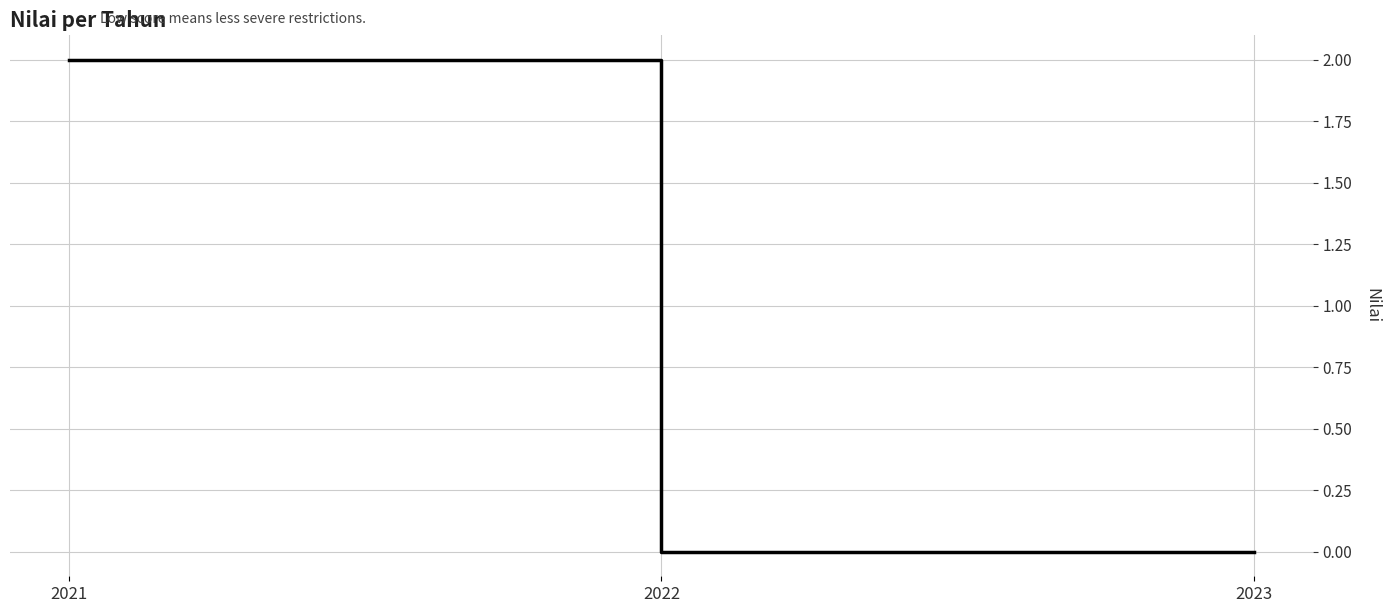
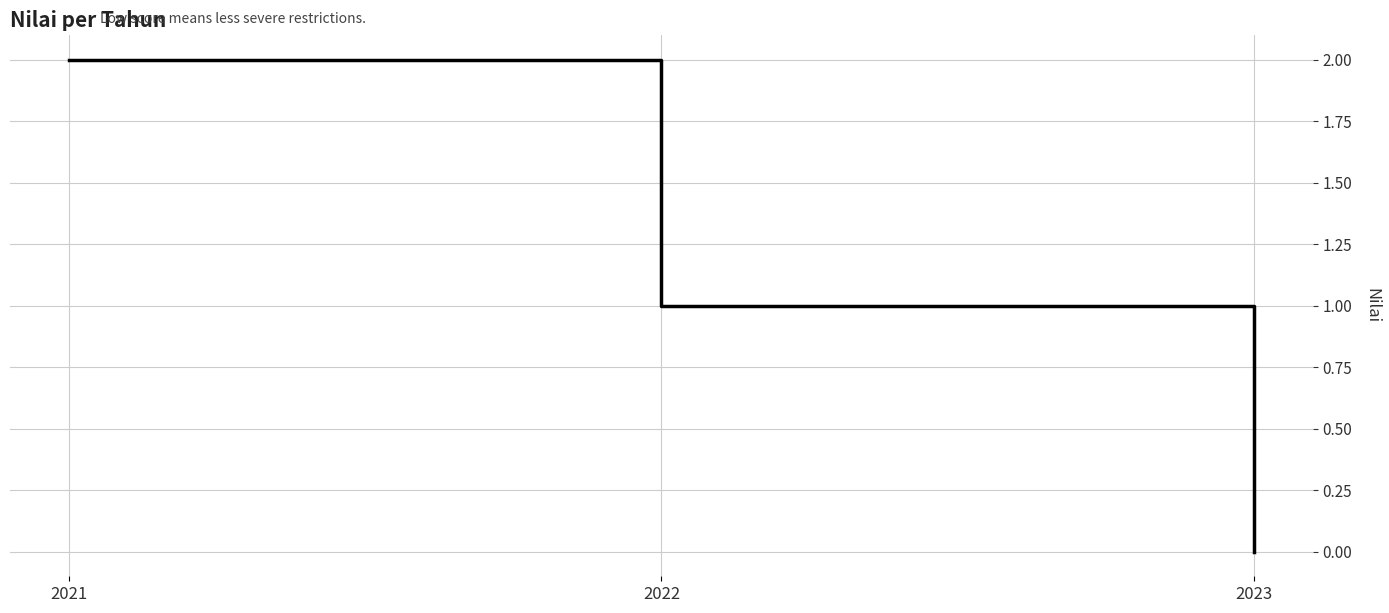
2022: 0 -> 1
